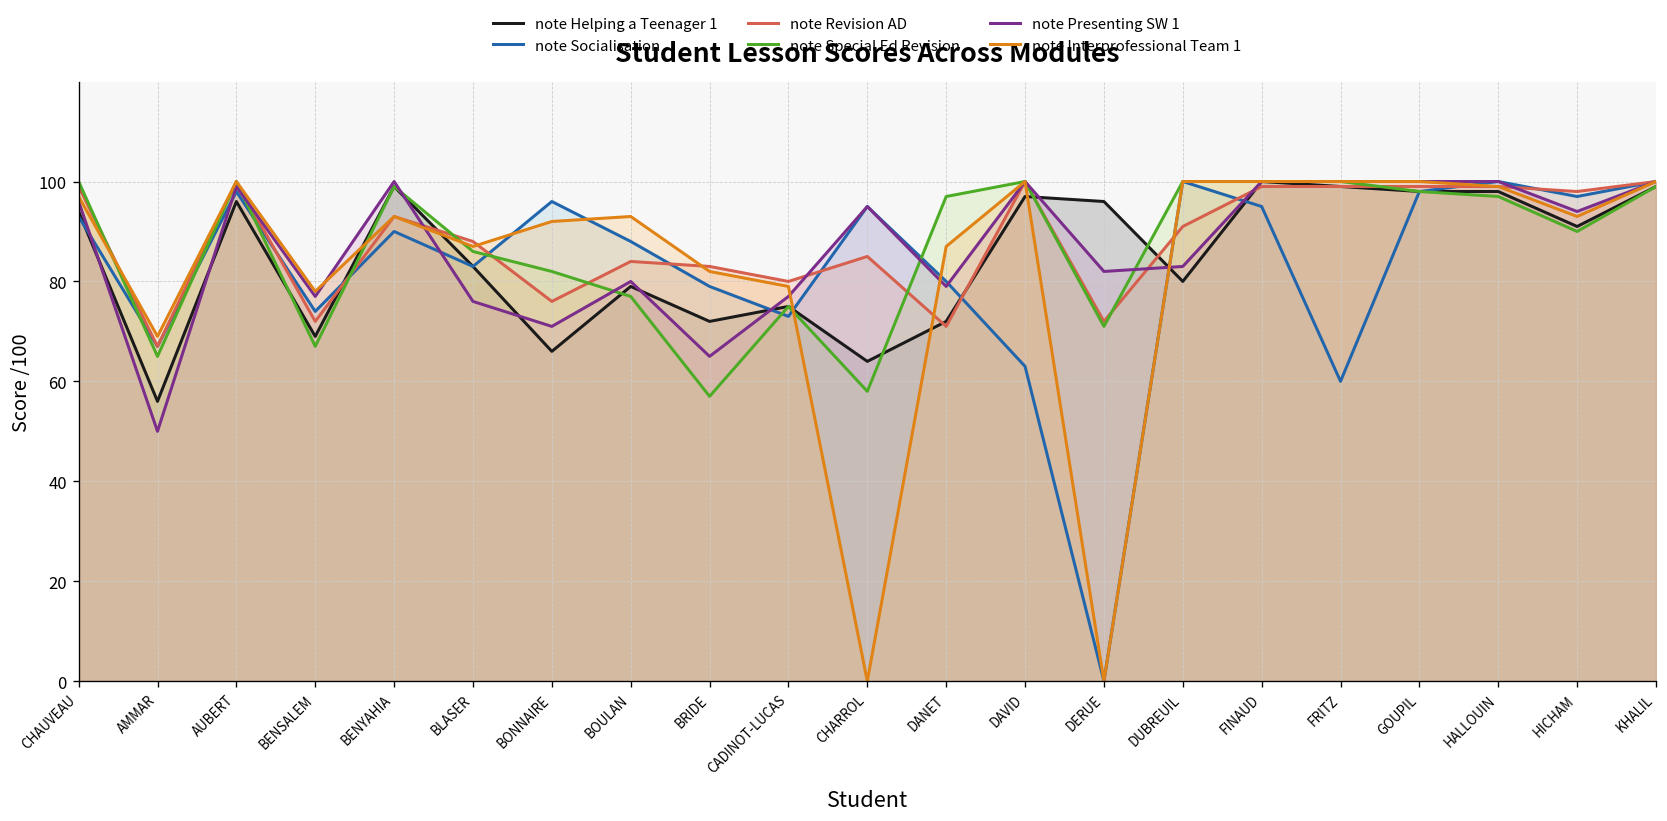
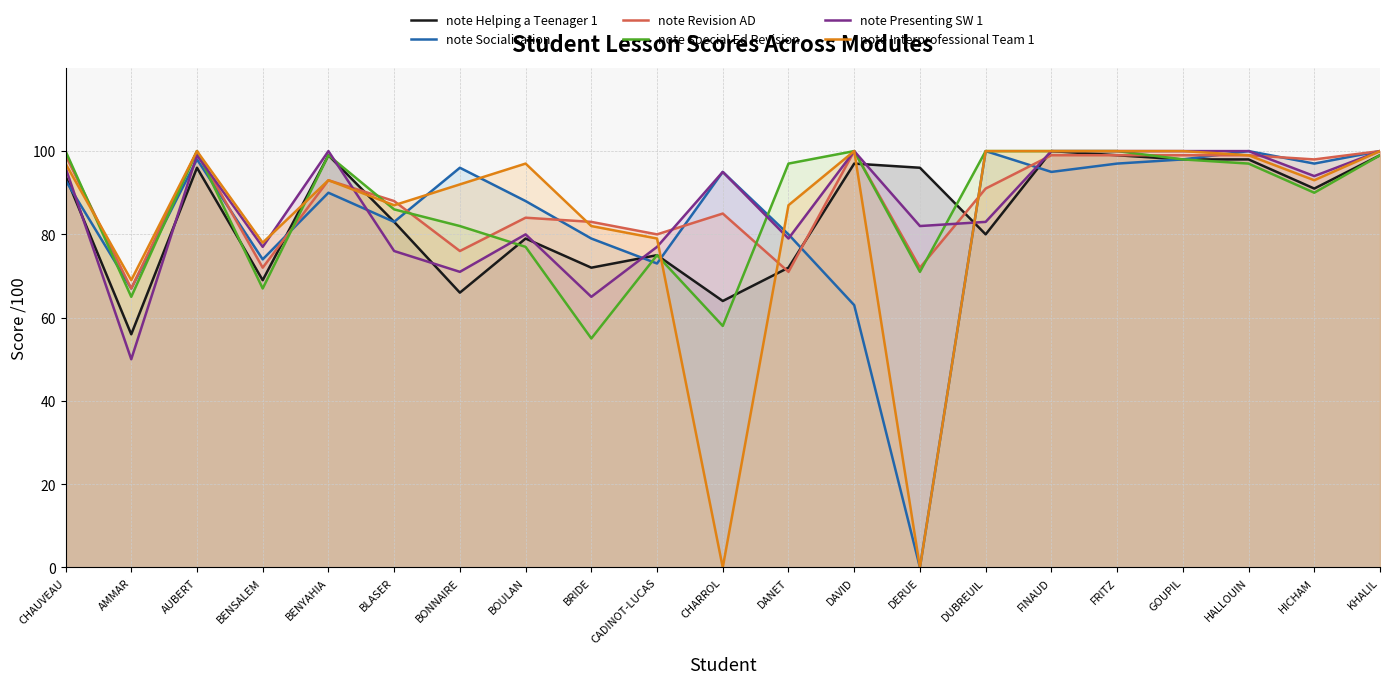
note Interprofessional Team 1, BOULAN: 93 -> 97
note Special Ed Revision, BRIDE: 57 -> 55
note Socialisation, FRITZ: 60 -> 97
